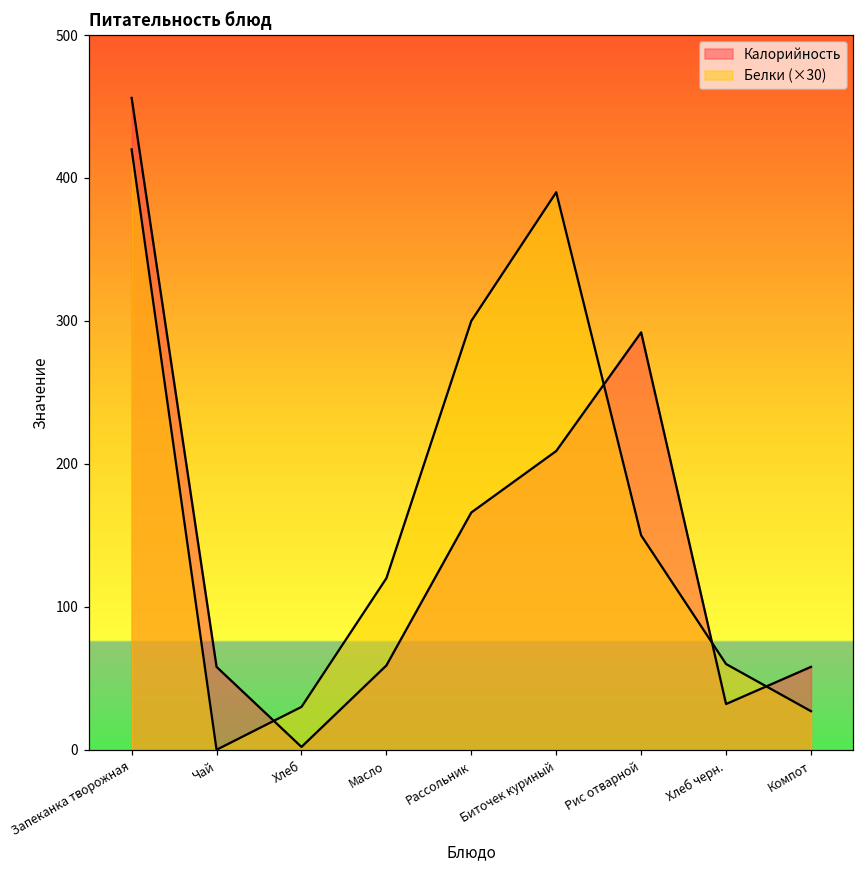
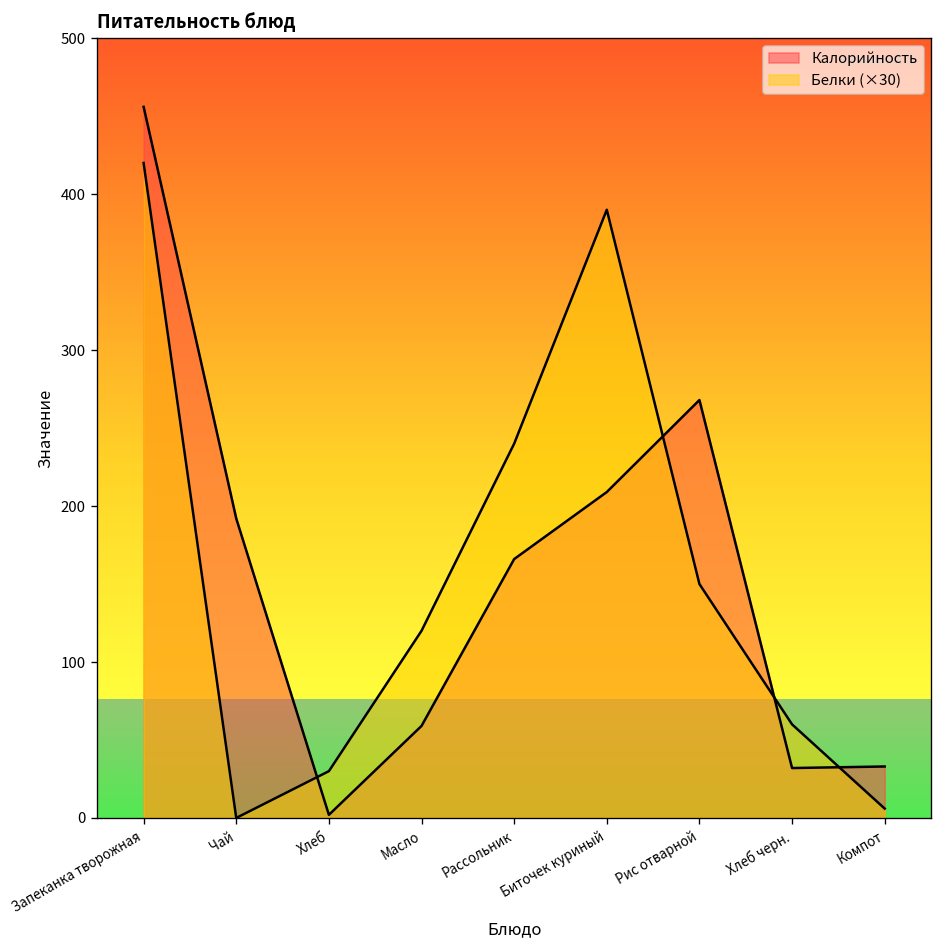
Калорийность, Чай: 58 -> 192
Белки (×30), Рассольник: 300 -> 240
Калорийность, Рис отварной: 292 -> 268
Калорийность, Компот: 58 -> 33
Белки (×30), Компот: 27 -> 6
